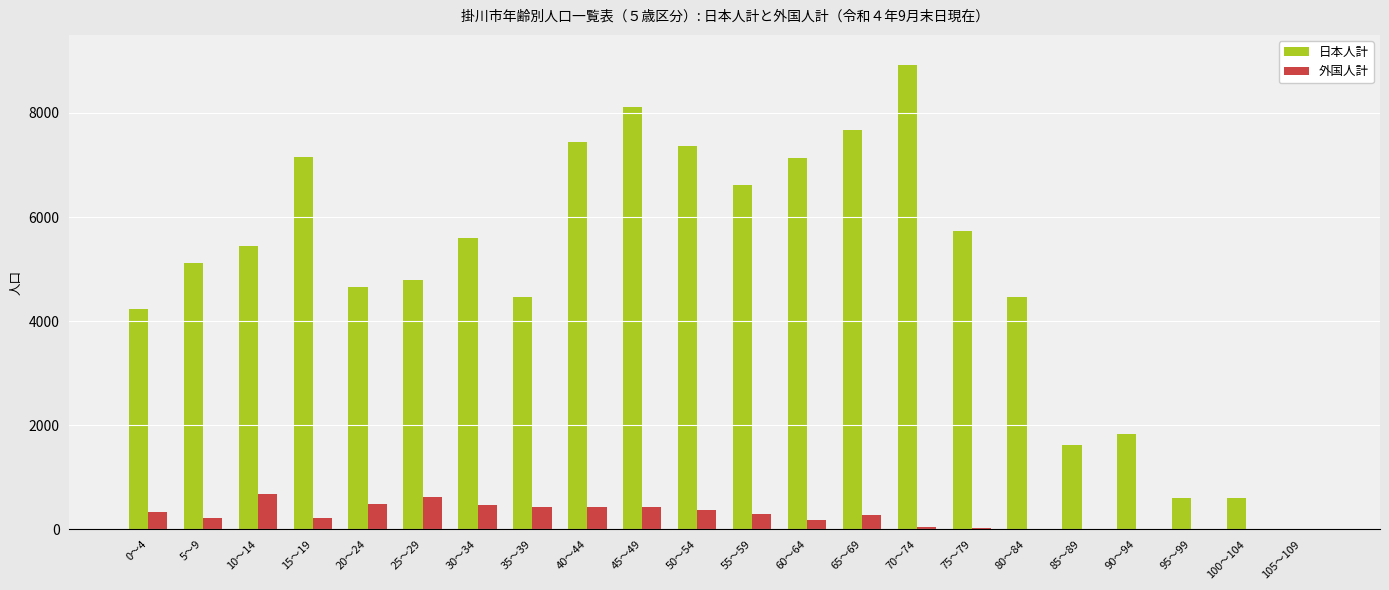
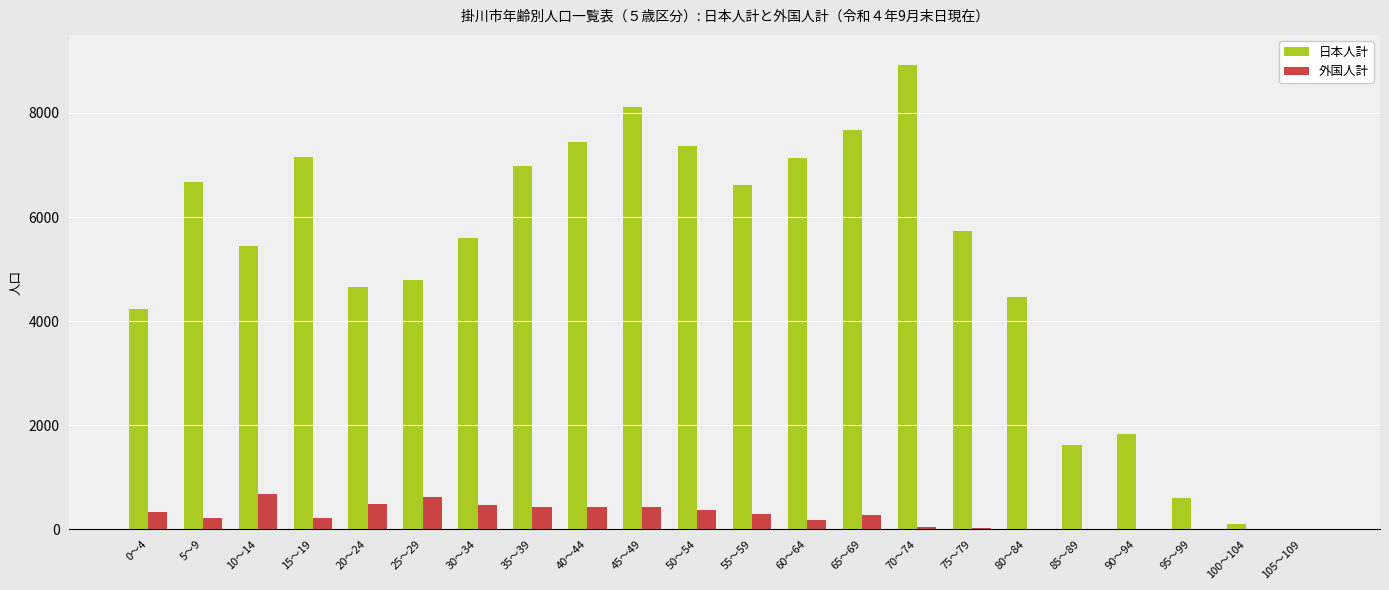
日本人計, 5～9: 5100 -> 6700
日本人計, 35～39: 4500 -> 7000
日本人計, 100～104: 600 -> 100
